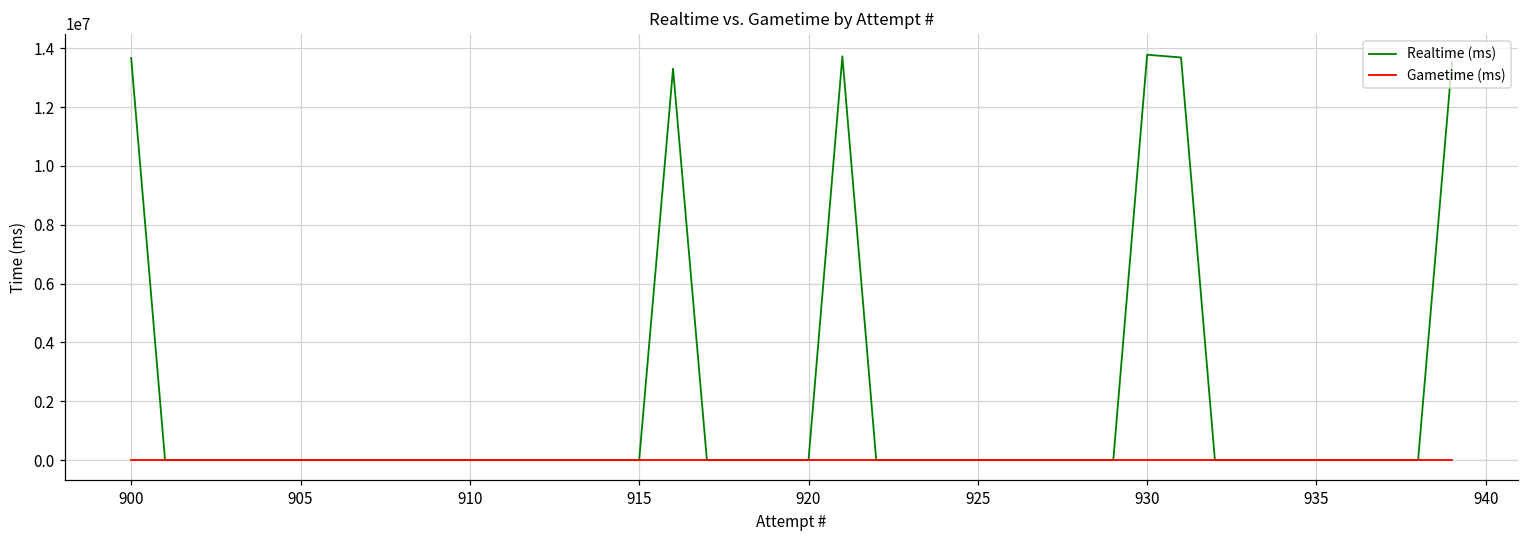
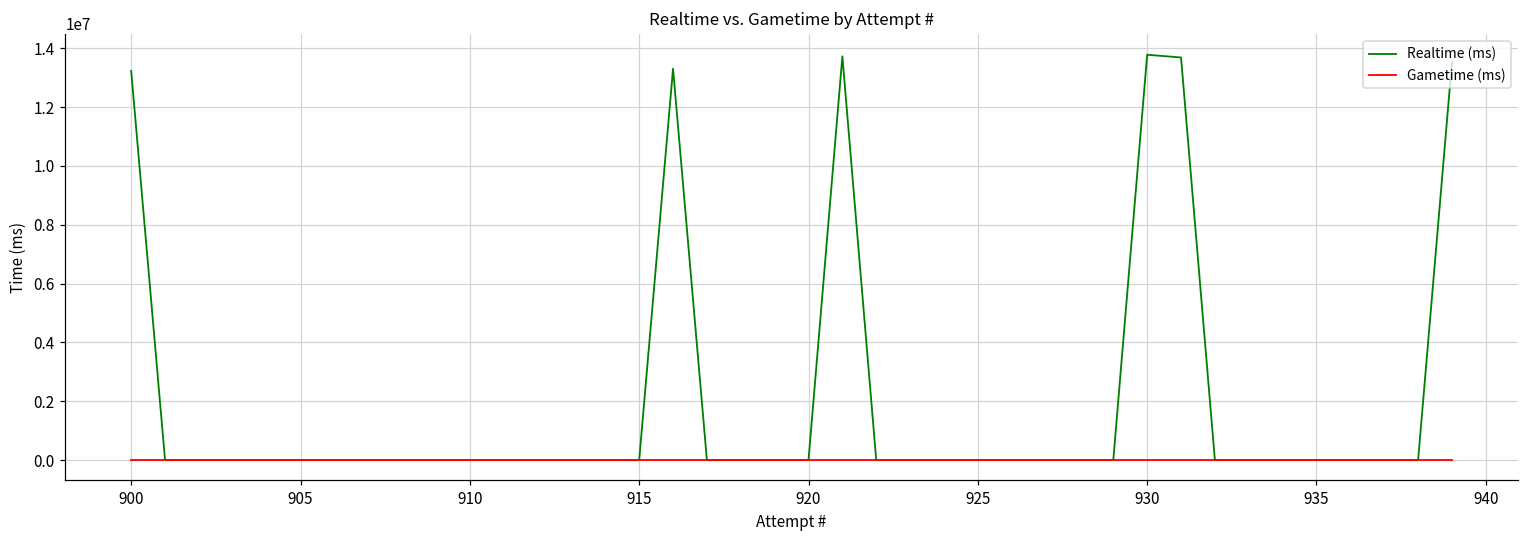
Realtime (ms), 900: 13700000 -> 13200000
